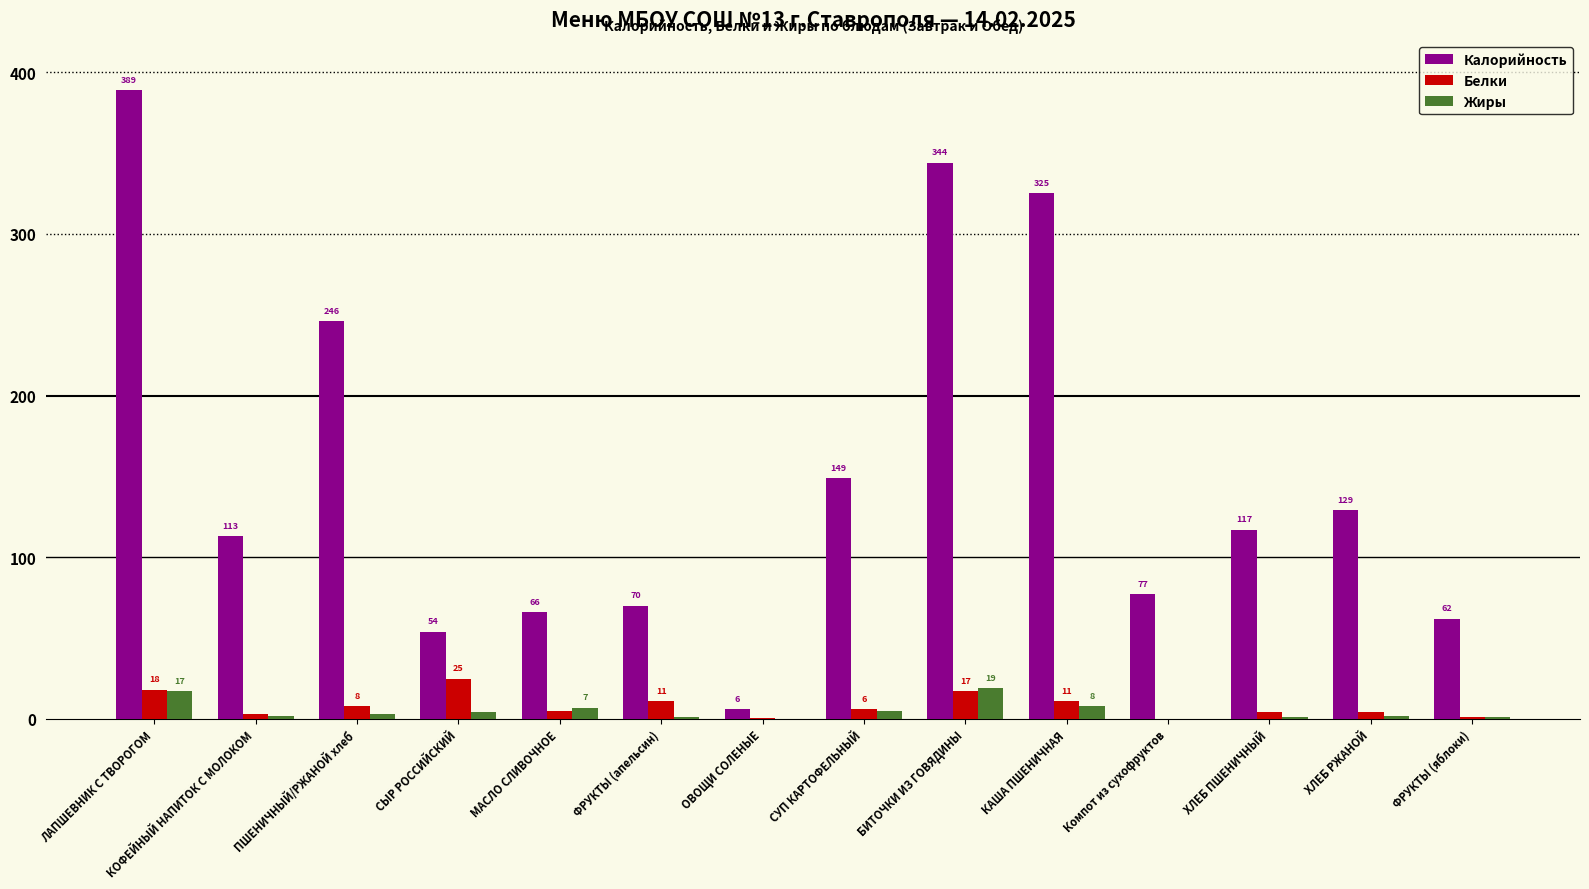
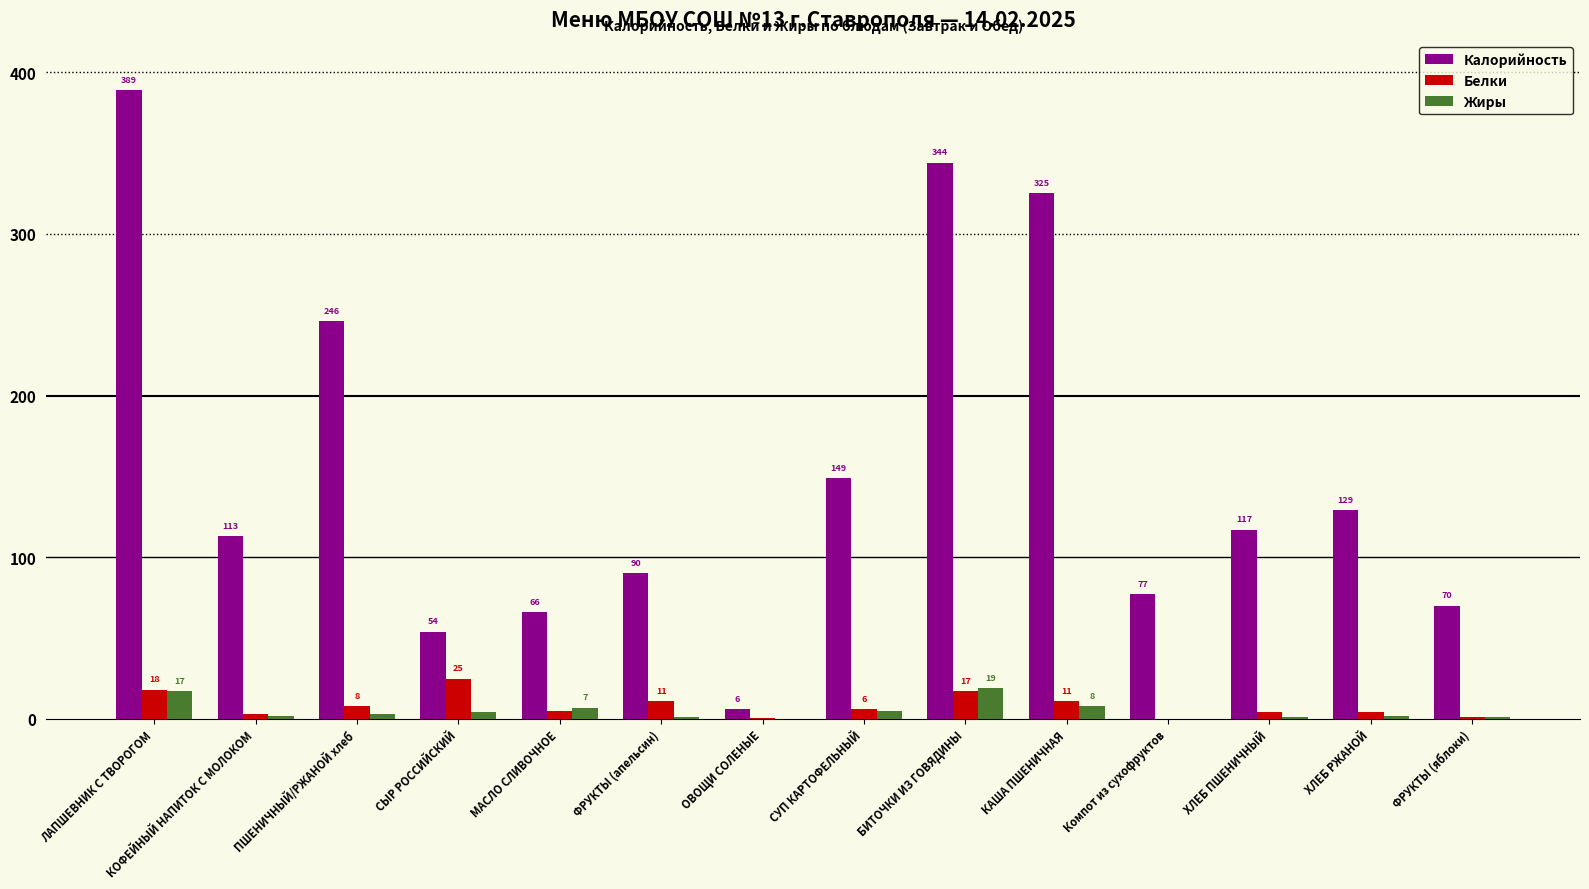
Калорийность, ФРУКТЫ (апельсин): 70 -> 90
Калорийность, ФРУКТЫ (яблоки): 62 -> 70
